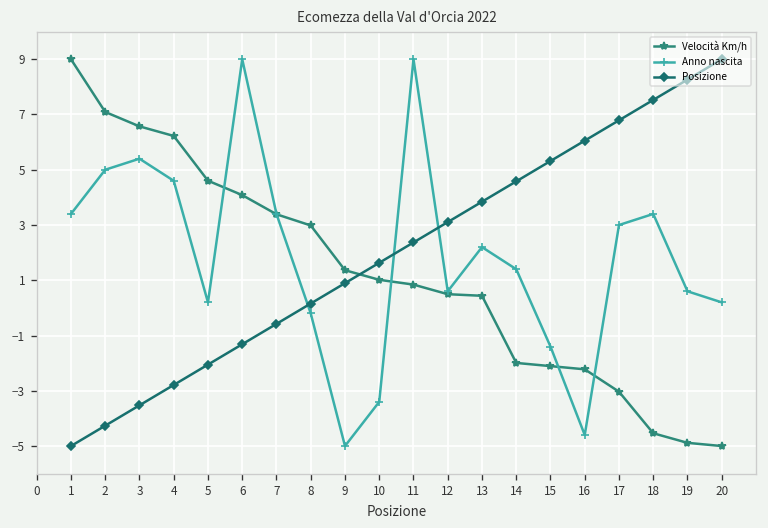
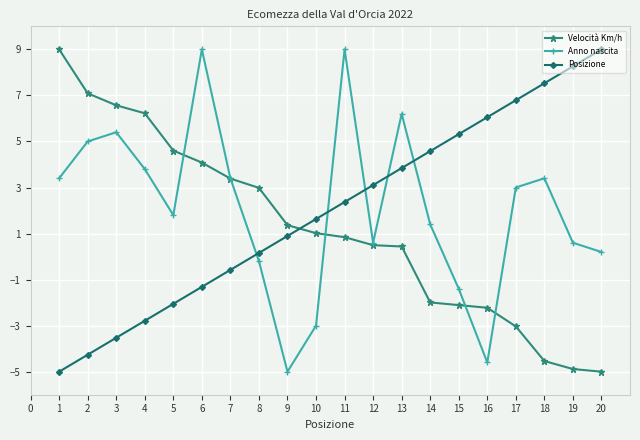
Anno nascita, 4: 4.6 -> 3.8
Anno nascita, 5: 0.2 -> 1.8
Anno nascita, 10: -3.4 -> -3.0
Anno nascita, 13: 2.2 -> 6.2
